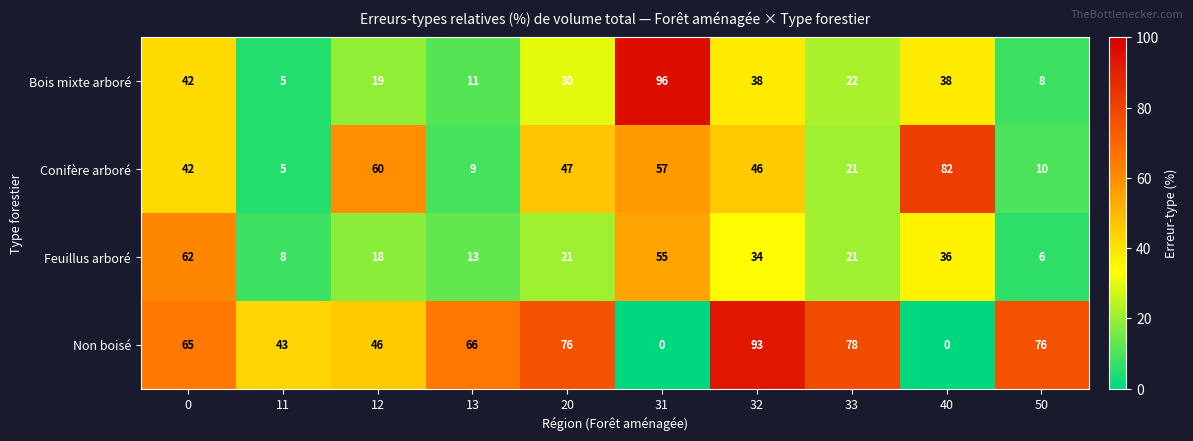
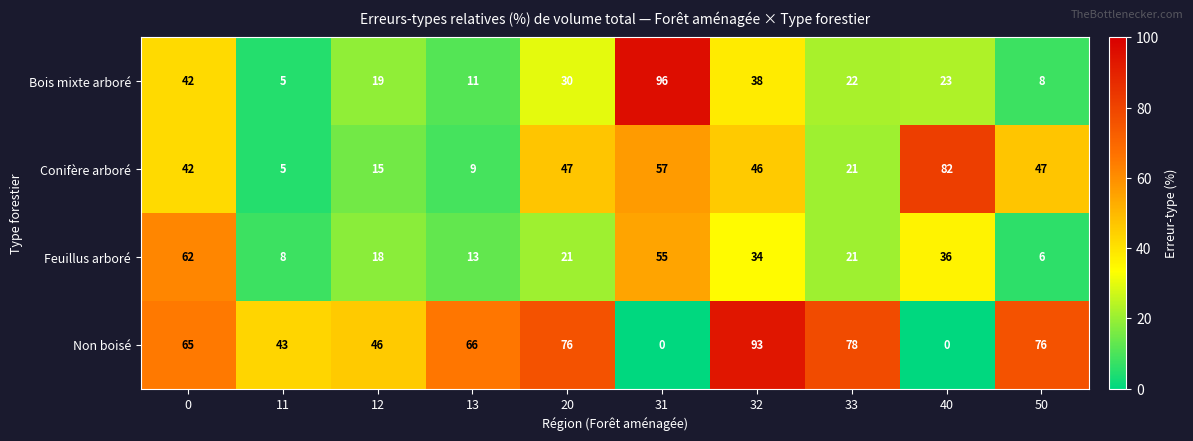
Bois mixte arboré, 40: 38 -> 23
Conifère arboré, 12: 60 -> 15
Conifère arboré, 50: 10 -> 47
